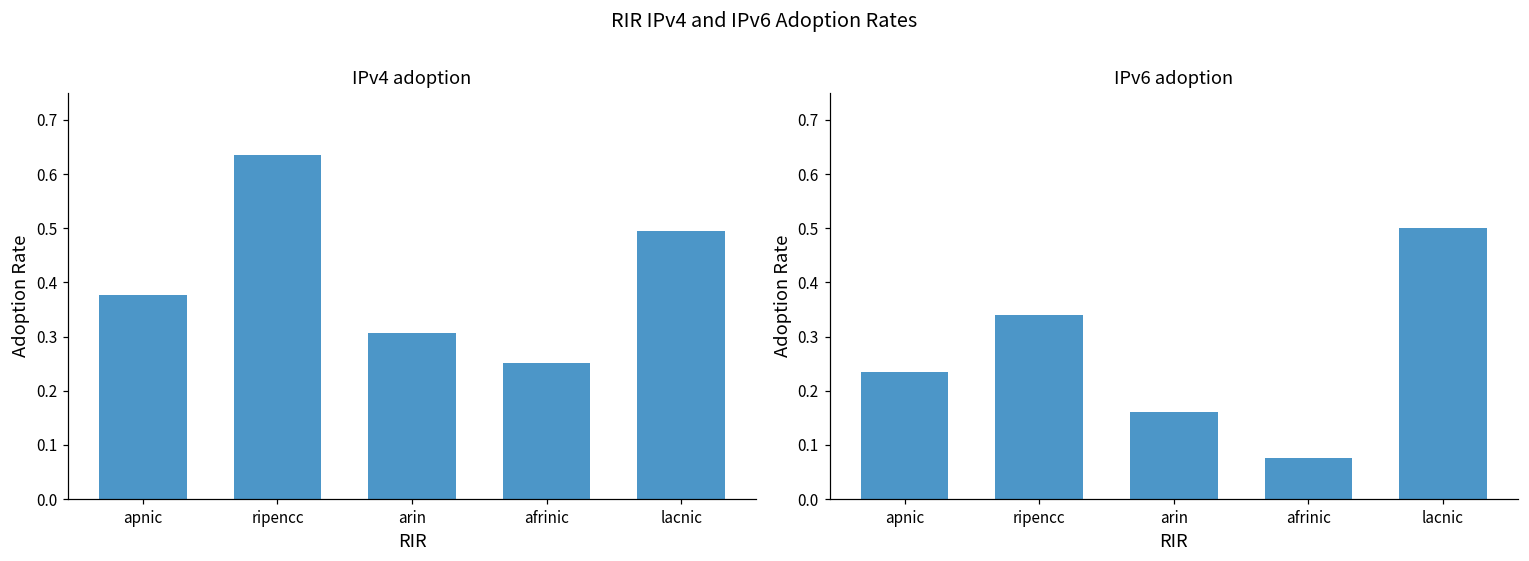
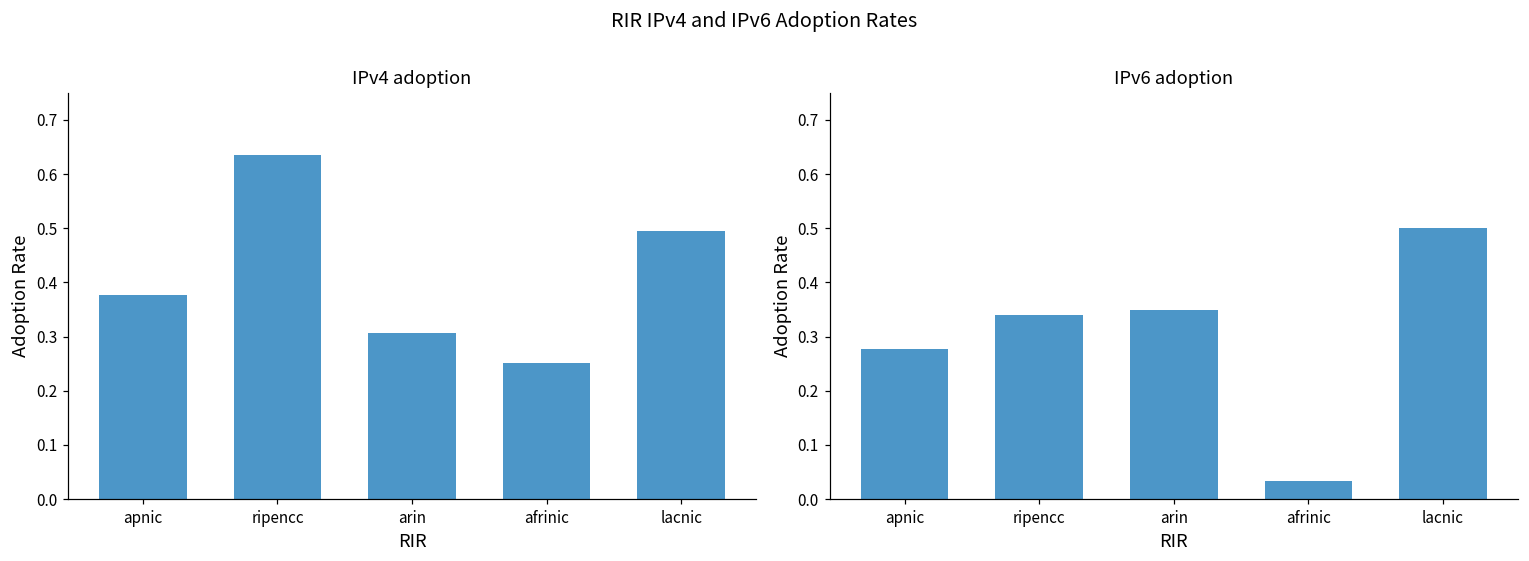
IPv6 adoption, apnic: 0.23 -> 0.28
IPv6 adoption, arin: 0.16 -> 0.35
IPv6 adoption, afrinic: 0.08 -> 0.03
